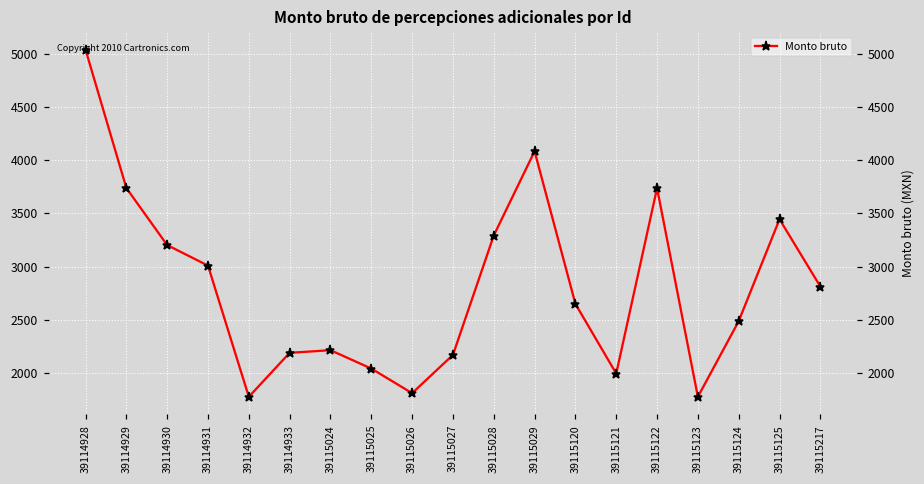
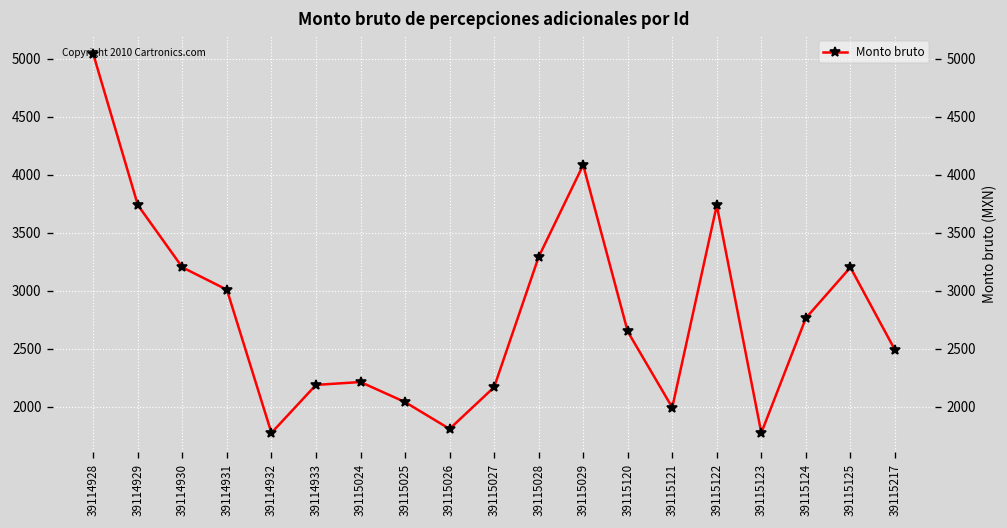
39115124: 2500 -> 2800
39115125: 3400 -> 3200
39115217: 2800 -> 2500
